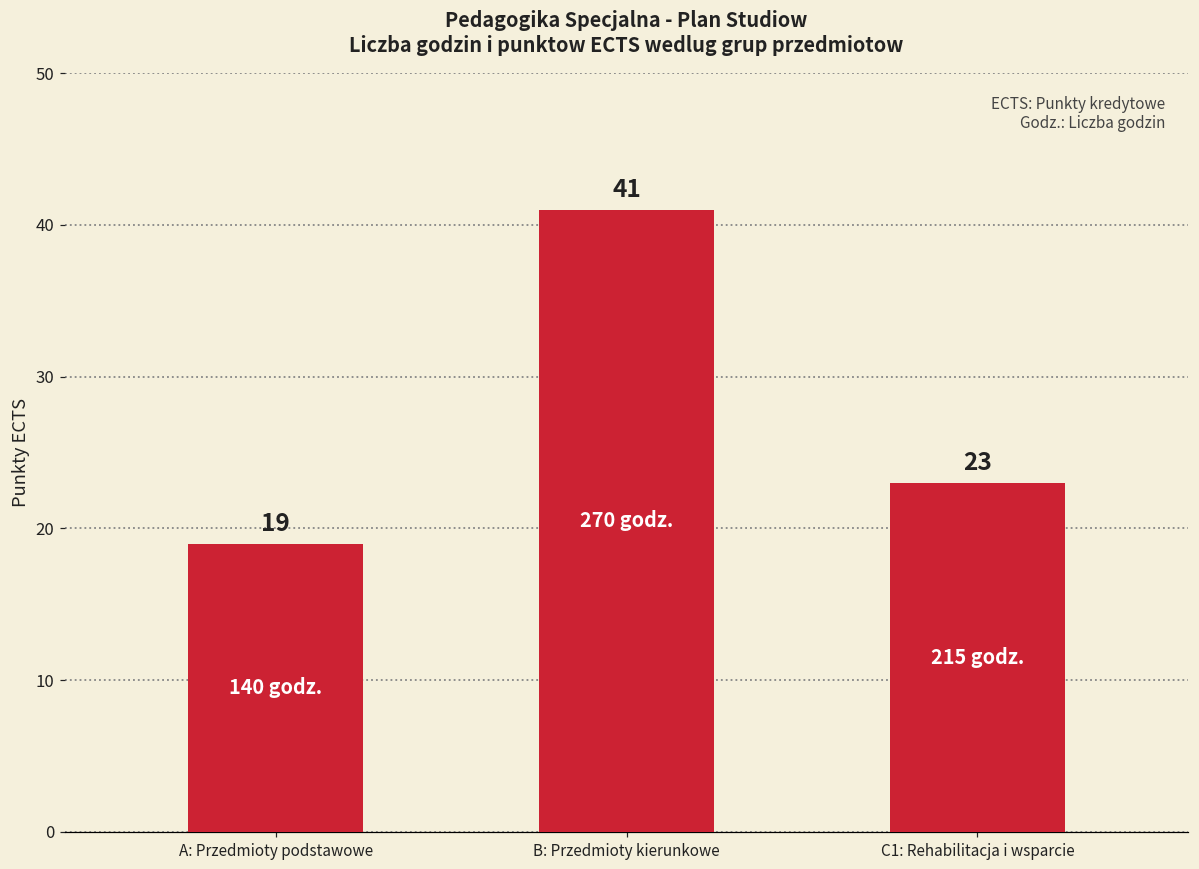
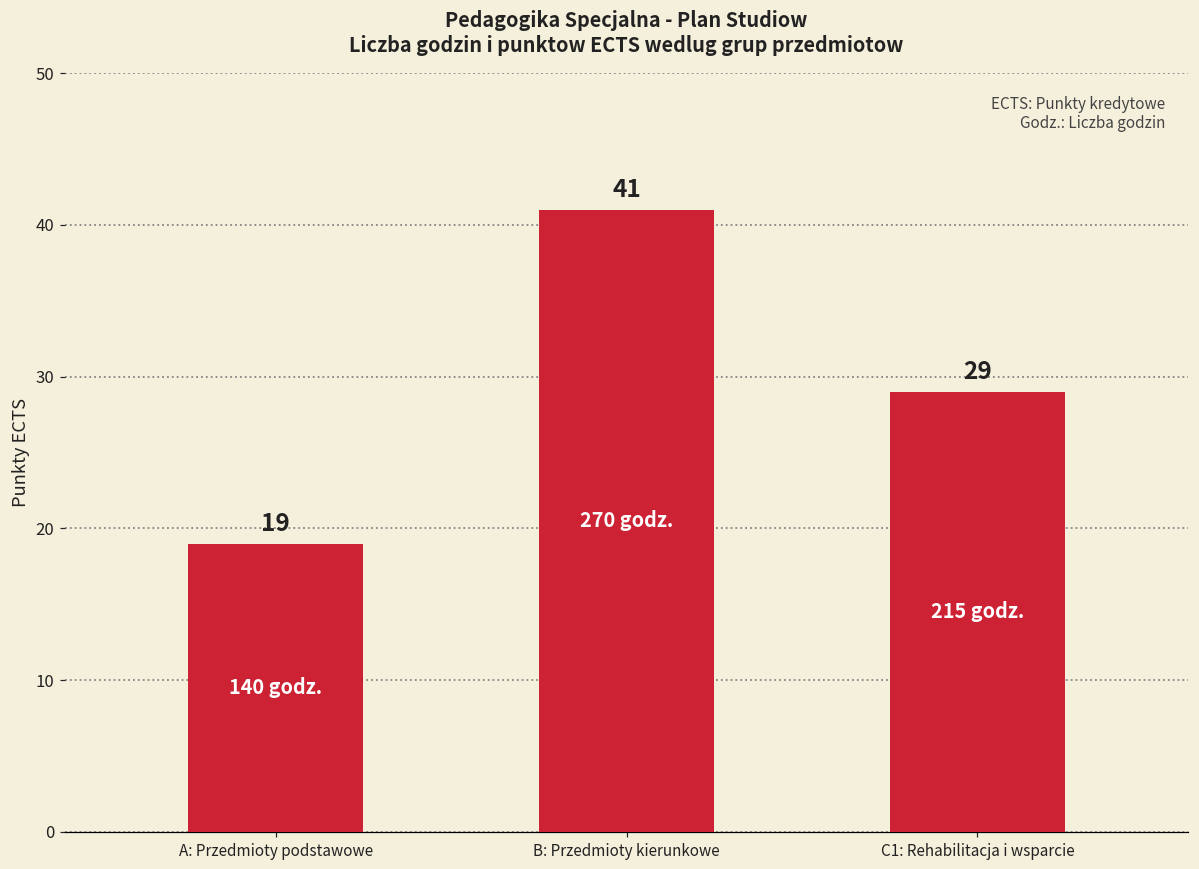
C1: Rehabilitacja i wsparcie: 23 -> 29
